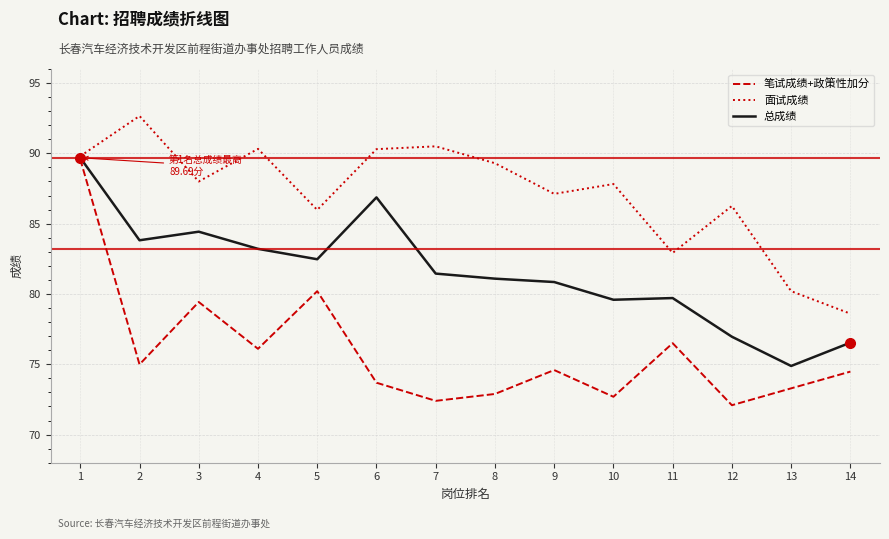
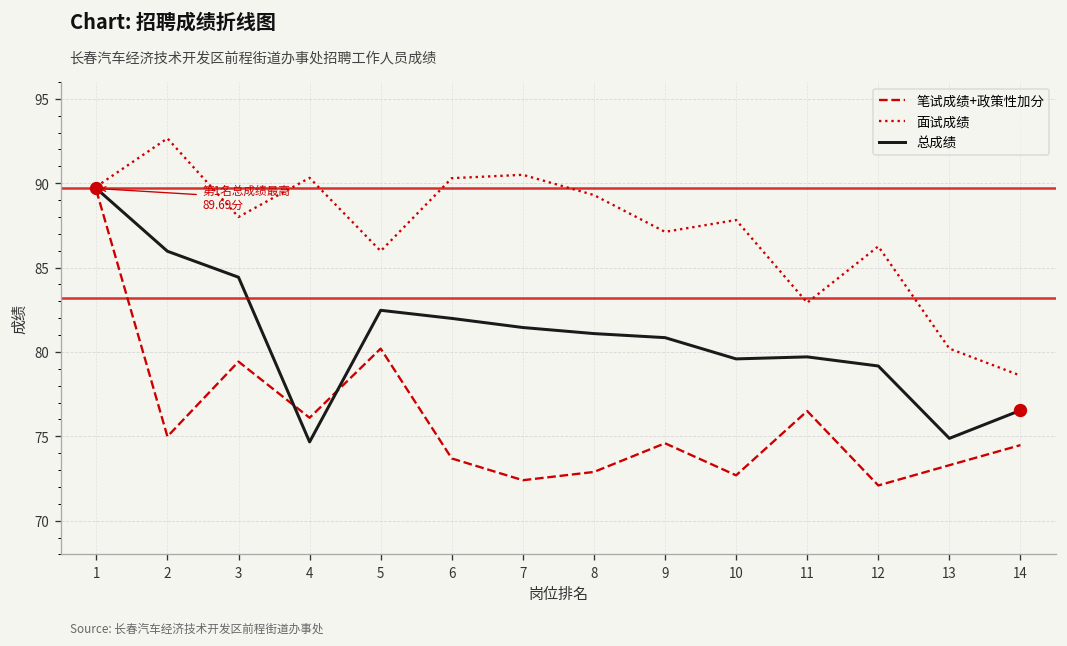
总成绩, 2: 83.8 -> 86.0
总成绩, 4: 83.2 -> 74.7
总成绩, 6: 86.9 -> 82.0
总成绩, 12: 77.0 -> 79.2
